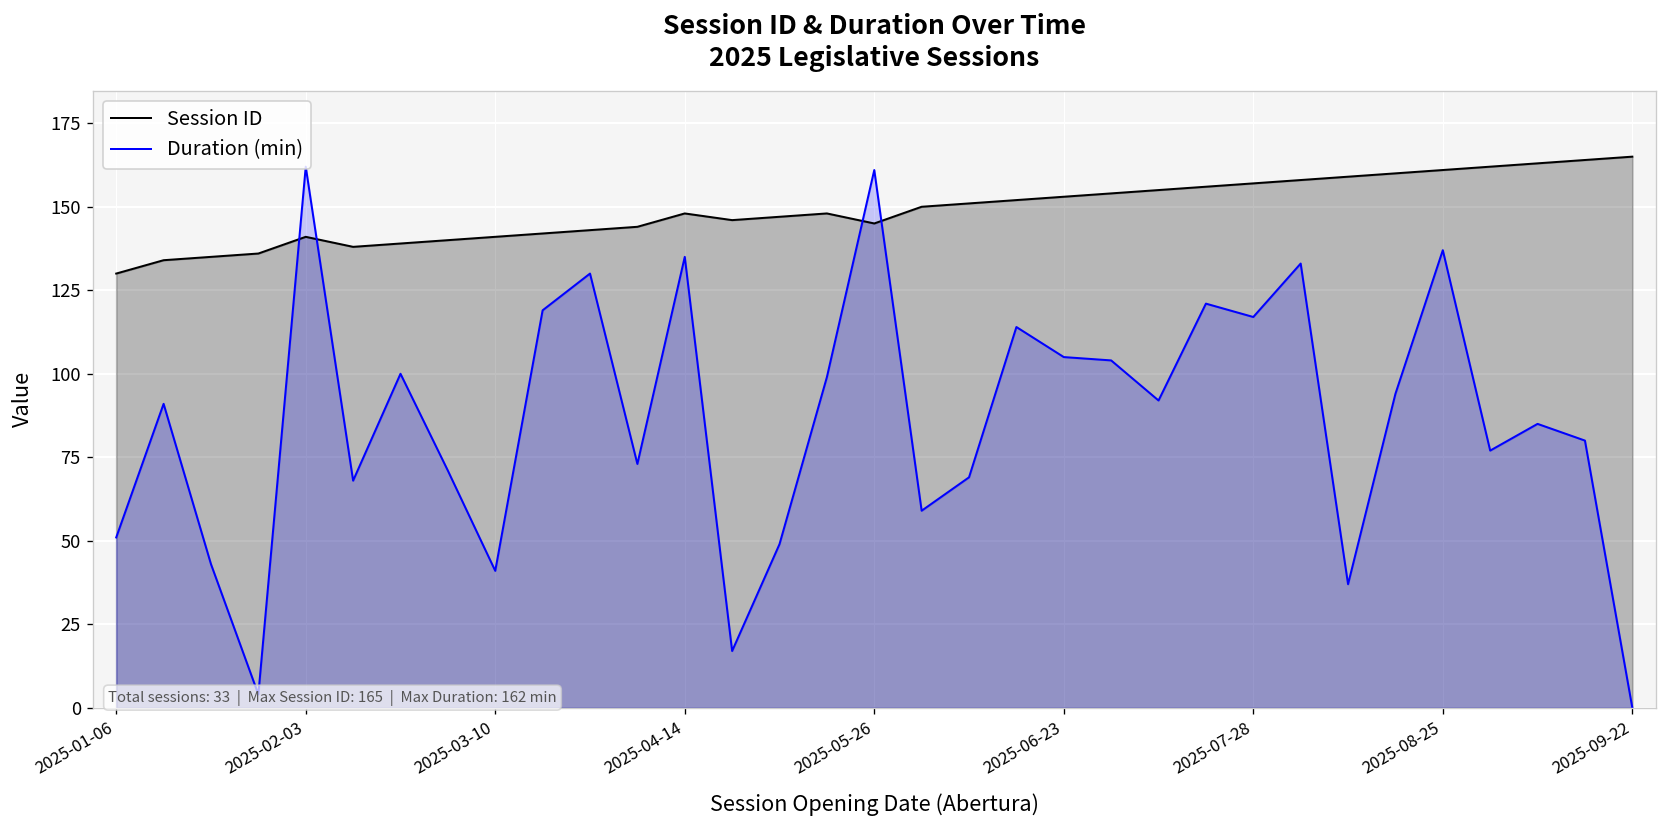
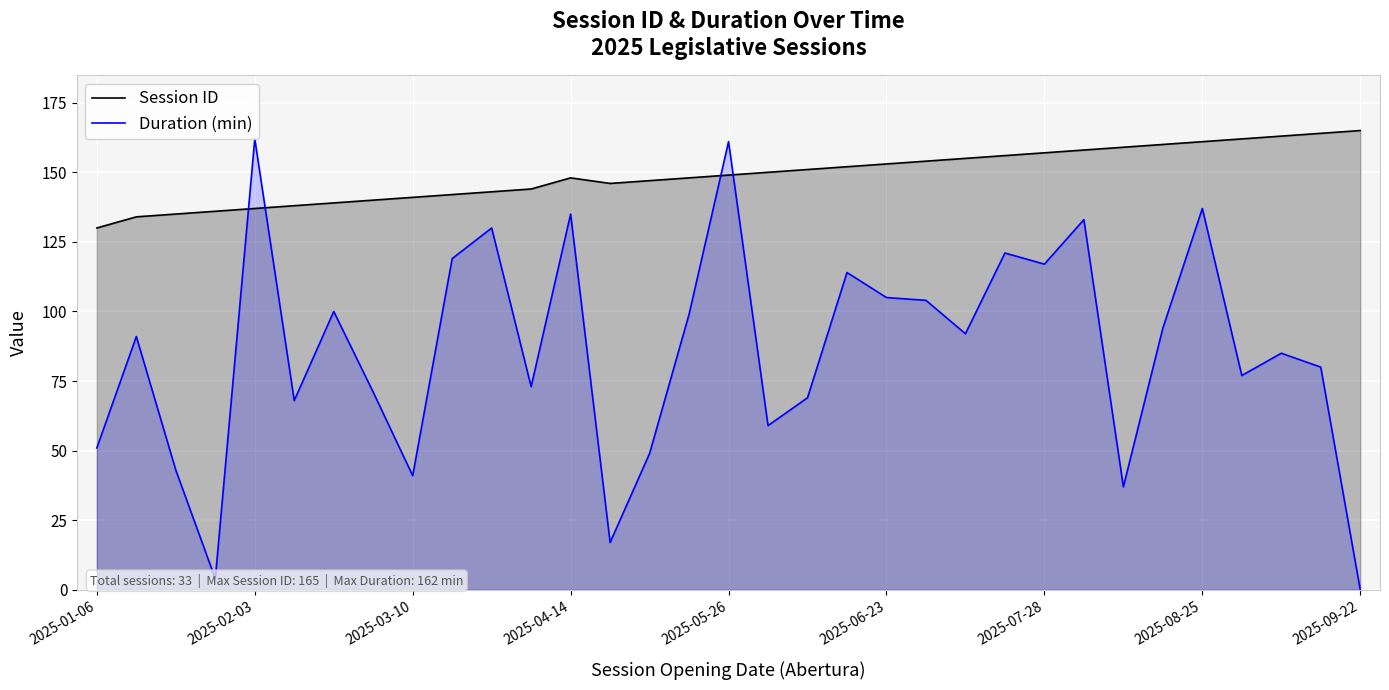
Session ID, 2025-02-03: 141 -> 137
Session ID, 2025-05-26: 145 -> 149
